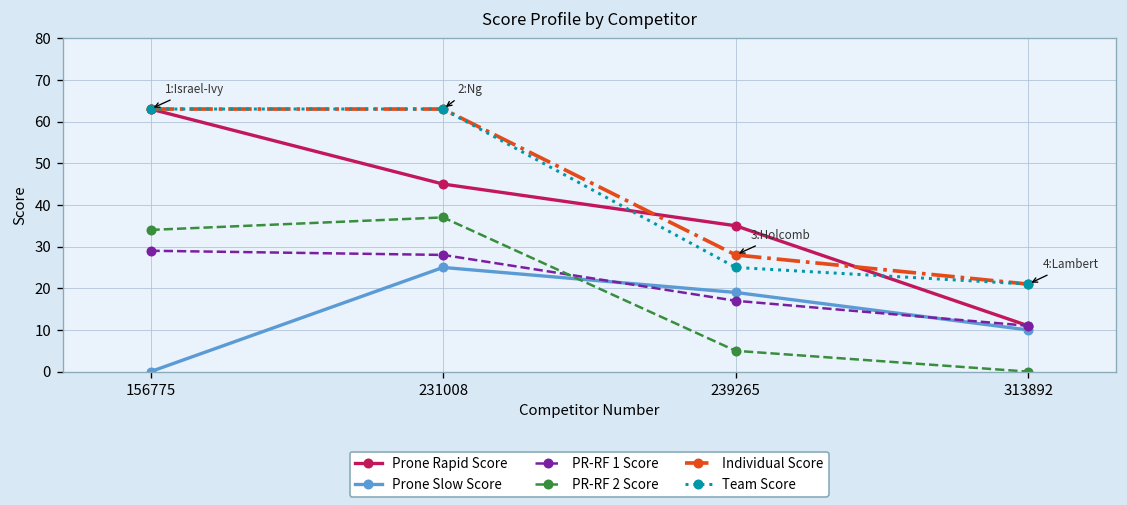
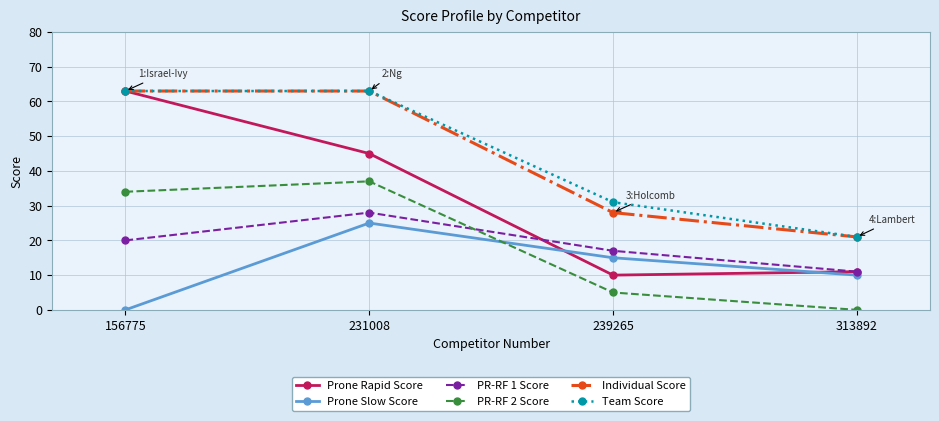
PR-RF 1 Score, 156775: 29 -> 20
Prone Rapid Score, 239265: 35 -> 10
Prone Slow Score, 239265: 19 -> 15
Team Score, 239265: 25 -> 31
